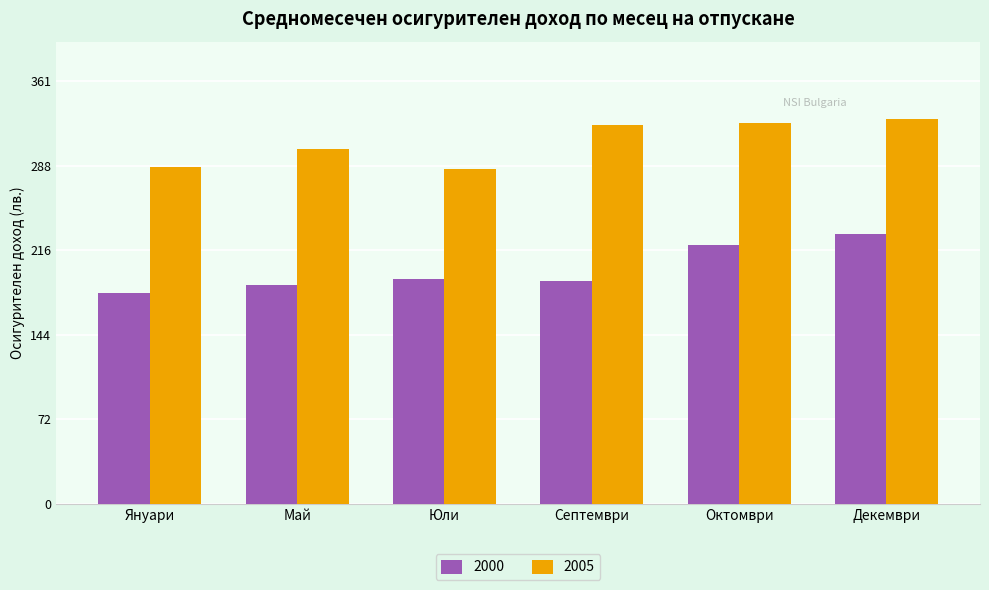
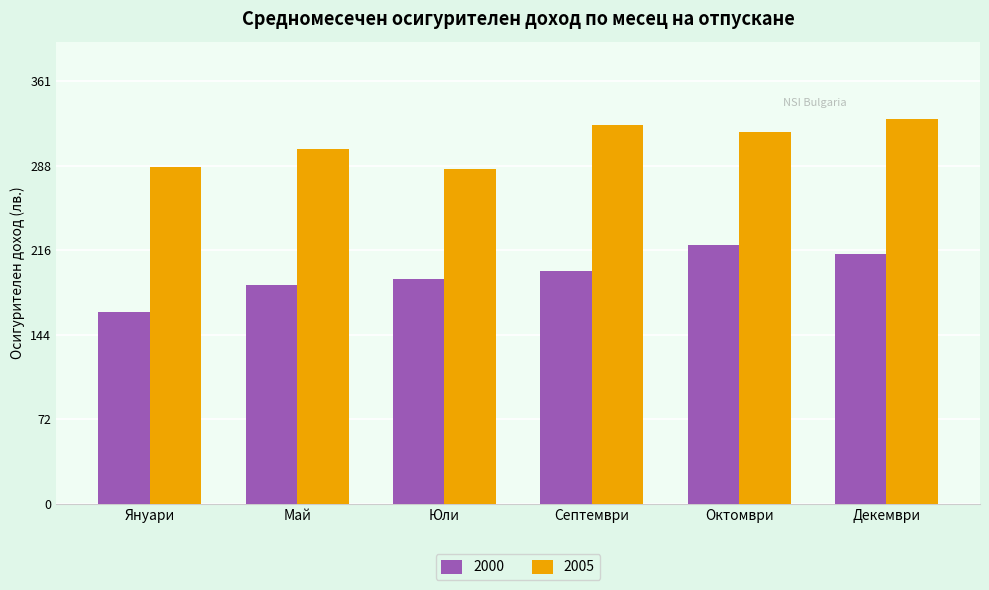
2000, Януари: 180 -> 164
2000, Септември: 190 -> 199
2005, Октомври: 325 -> 317
2000, Декември: 231 -> 214
